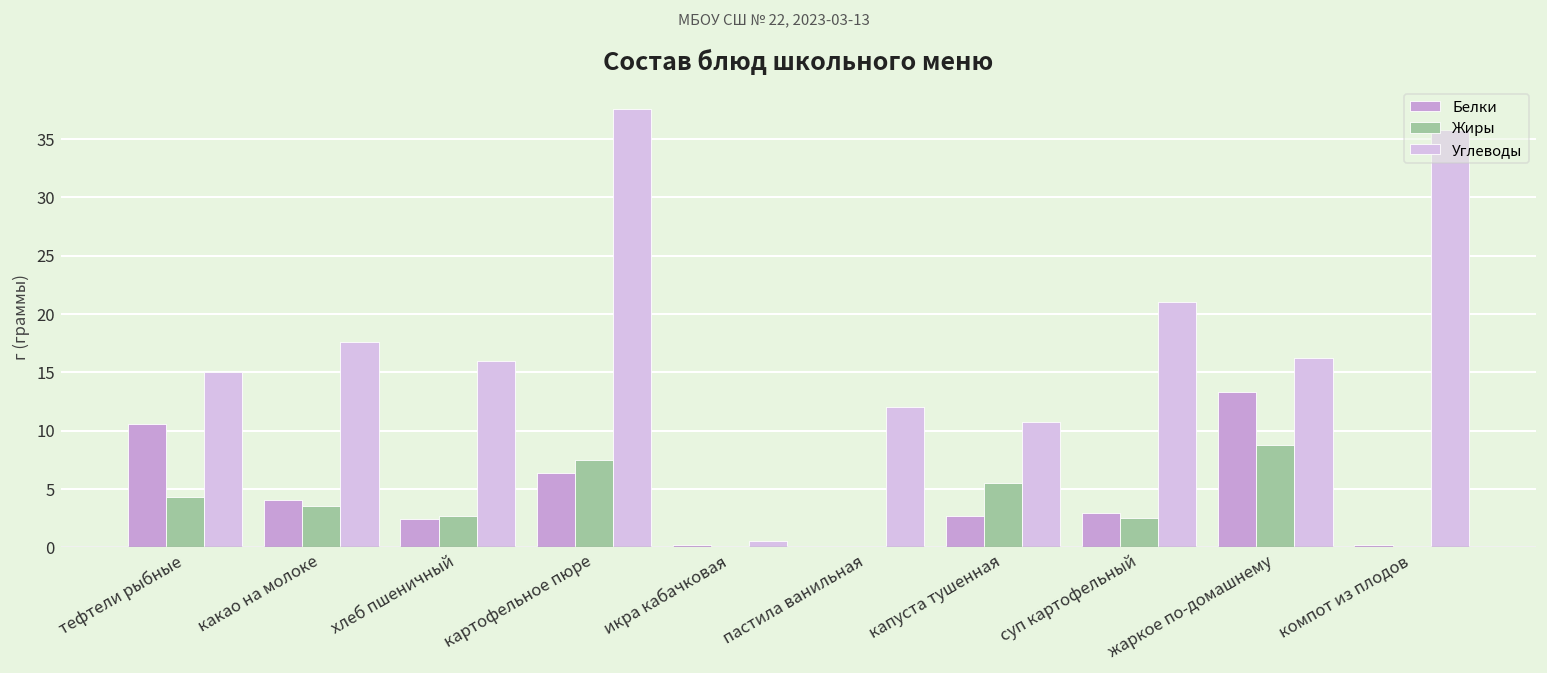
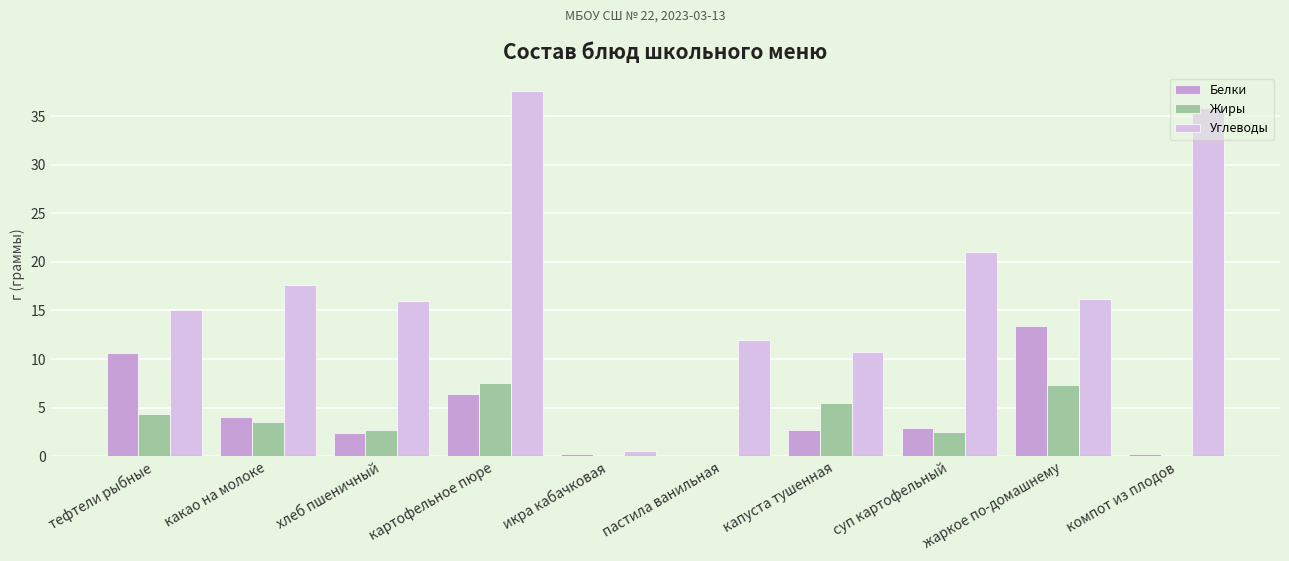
Жиры, жаркое по-домашнему: 9 -> 7
